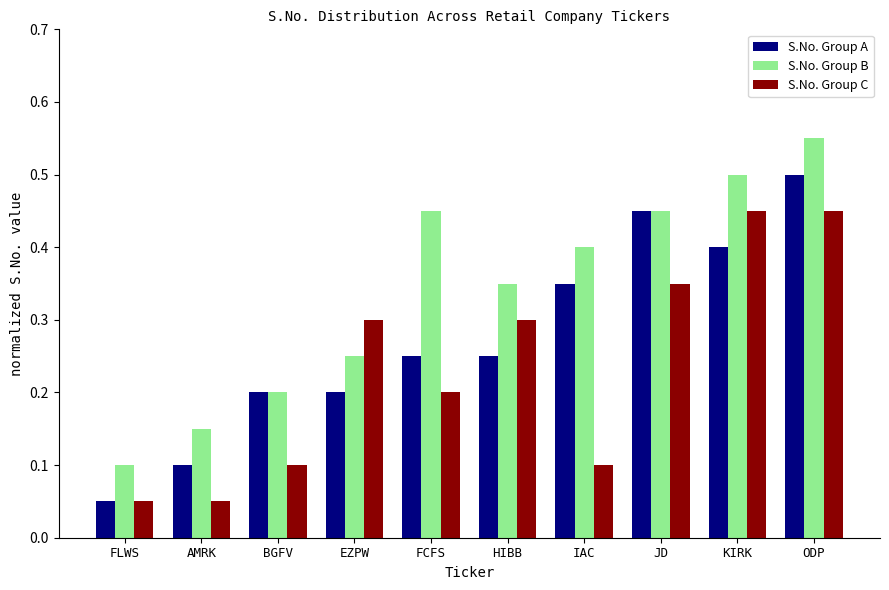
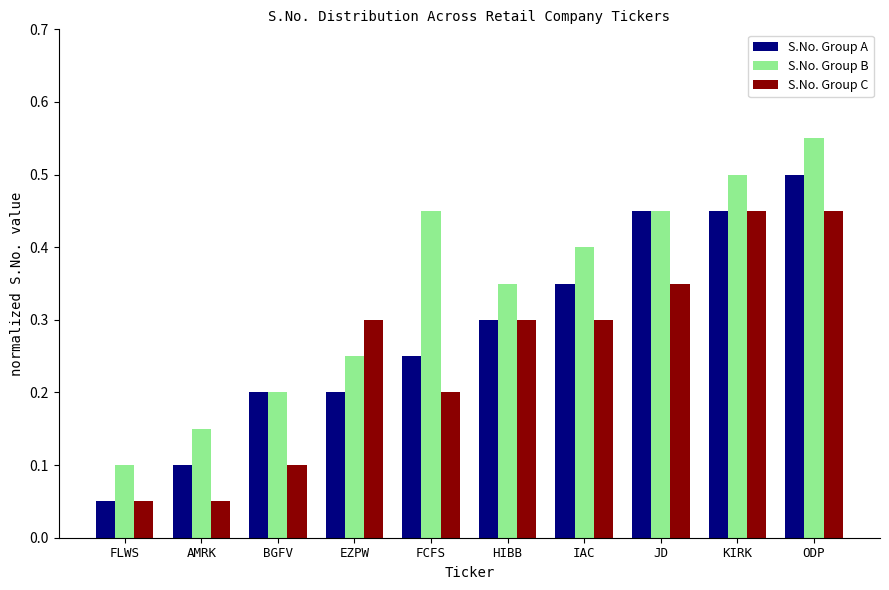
S.No. Group A, HIBB: 0.25 -> 0.30
S.No. Group C, IAC: 0.10 -> 0.30
S.No. Group A, KIRK: 0.40 -> 0.45
